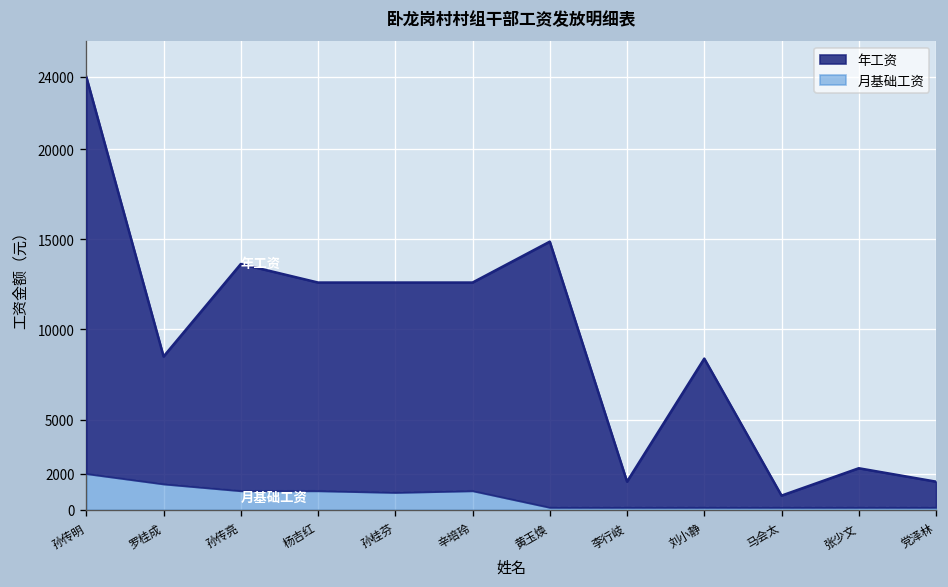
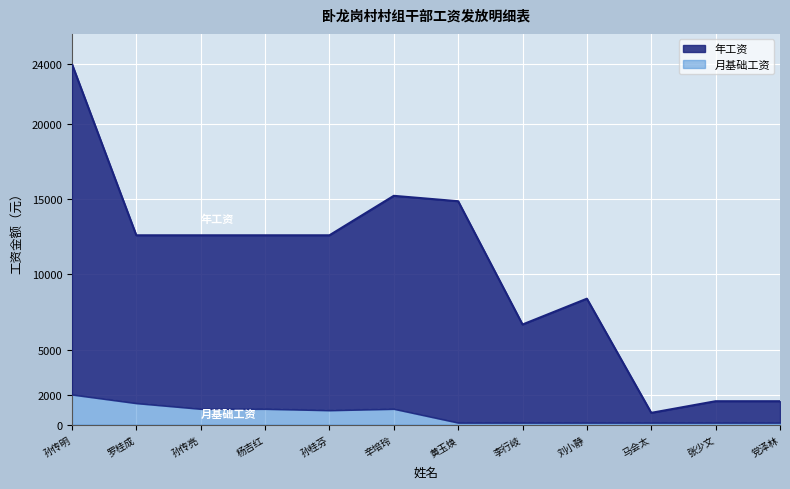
年工资, 罗桂成: 8500 -> 12600
年工资, 孙传亮: 13600 -> 12600
年工资, 辛培玲: 12600 -> 15200
年工资, 李行岐: 1600 -> 6700
年工资, 张少文: 2300 -> 1600
